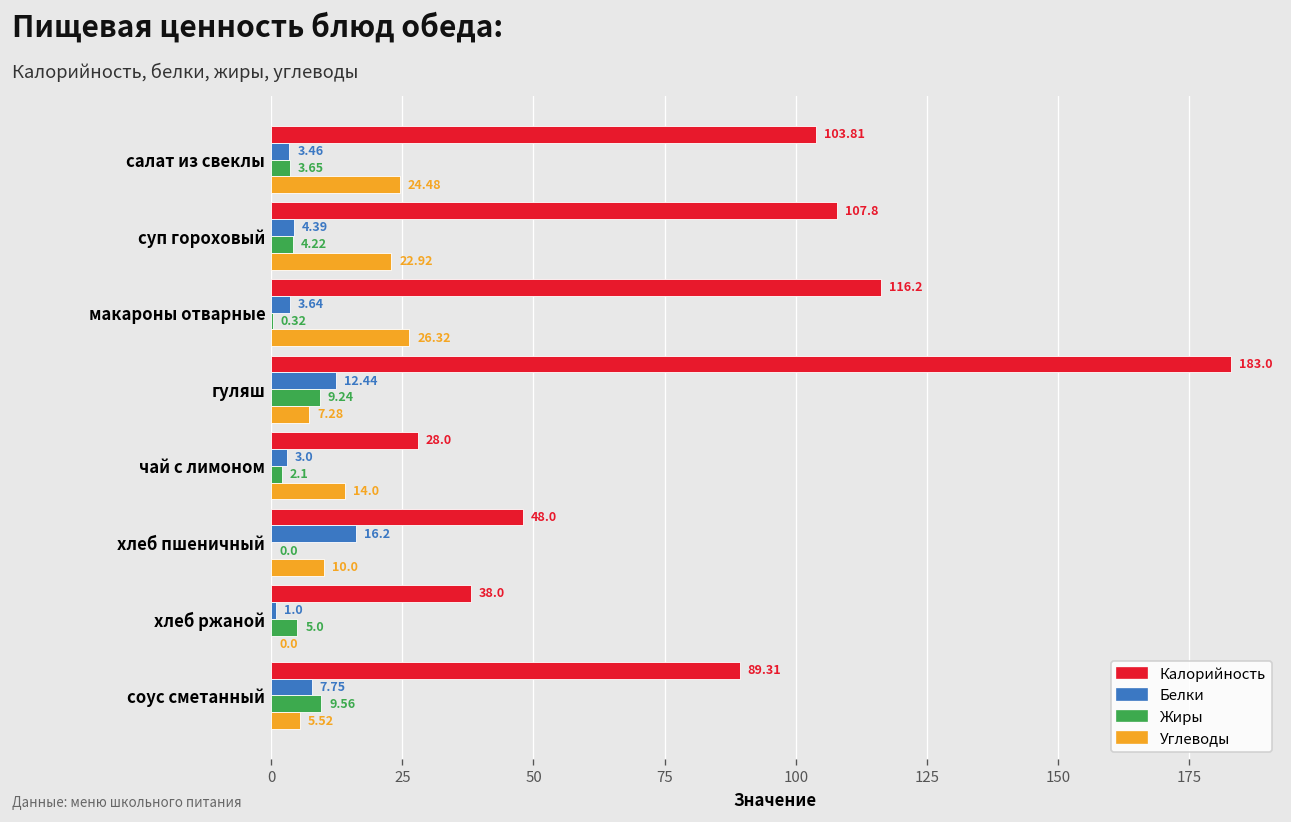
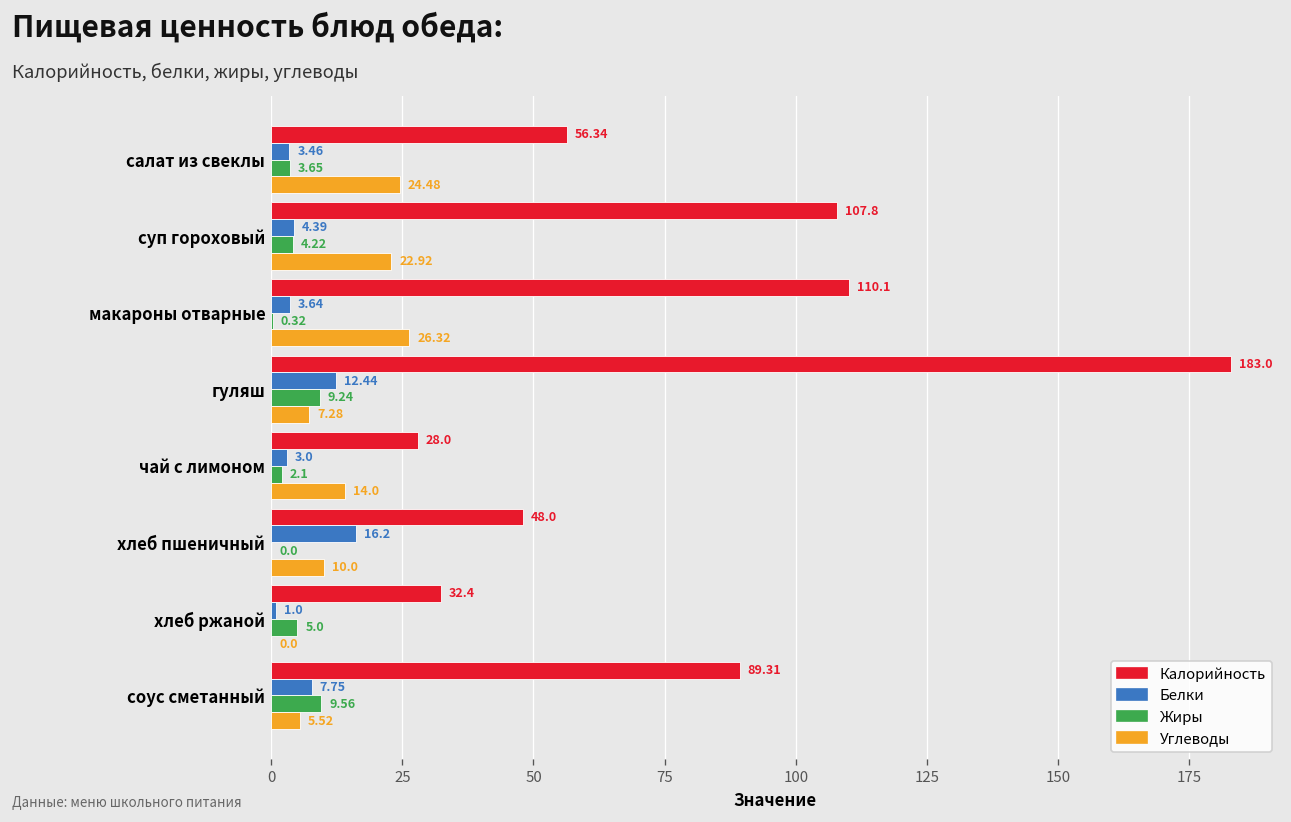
Калорийность, салат из свеклы: 103.81 -> 56.34
Калорийность, макароны отварные: 116.2 -> 110.1
Калорийность, хлеб ржаной: 38.0 -> 32.4
